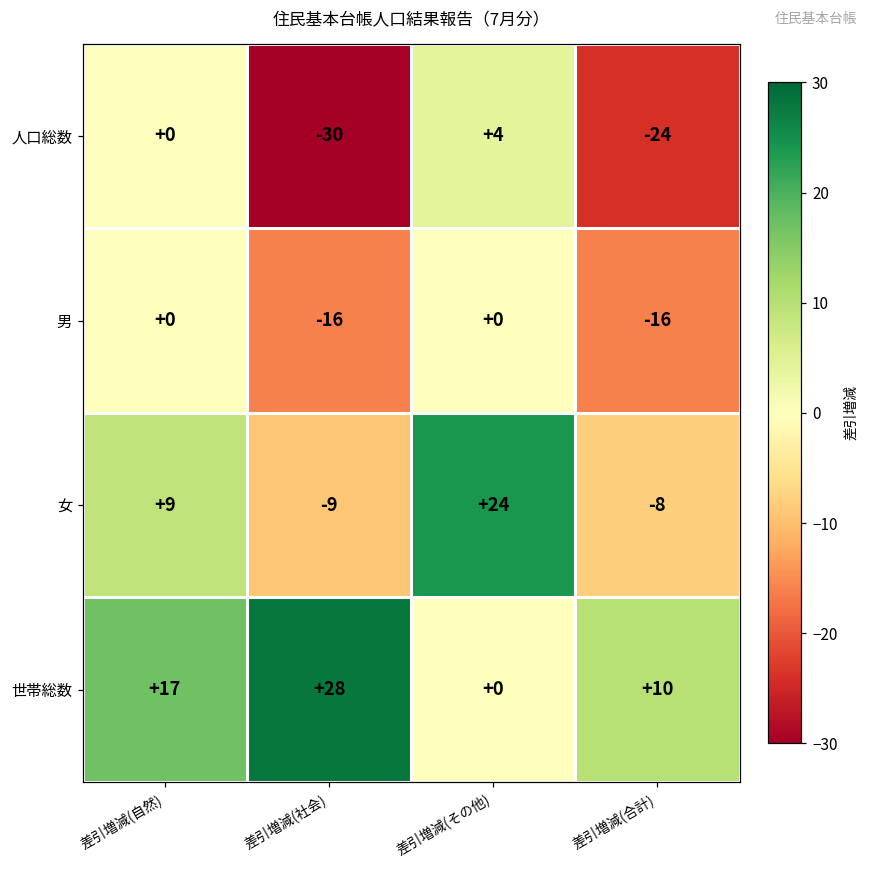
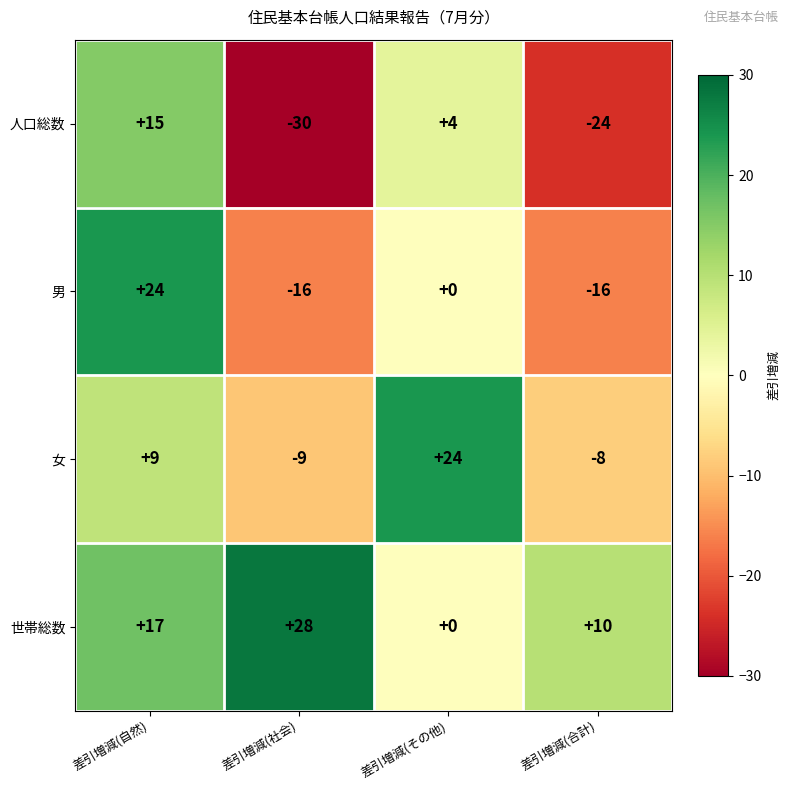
人口総数, 差引増減(自然): +0 -> +15
男, 差引増減(自然): +0 -> +24
